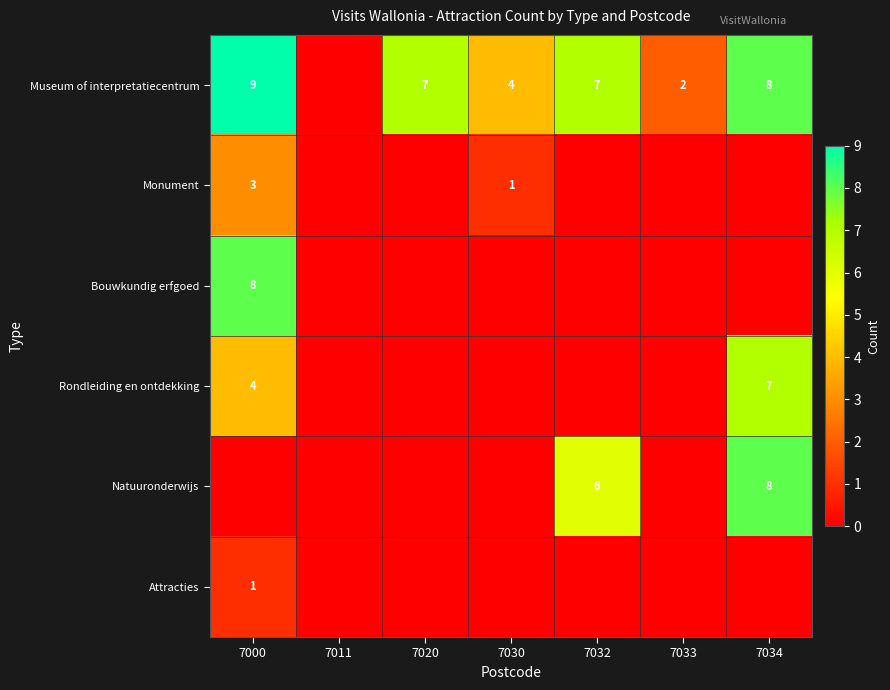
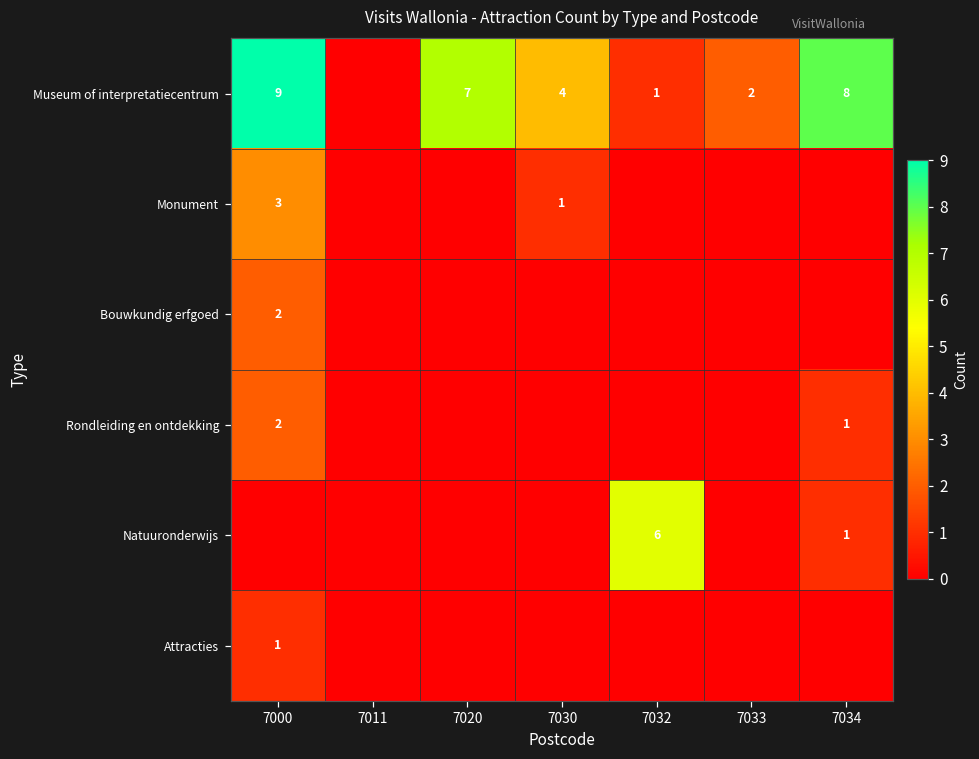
Museum of interpretatiecentrum, 7032: 7 -> 1
Bouwkundig erfgoed, 7000: 8 -> 2
Rondleiding en ontdekking, 7000: 4 -> 2
Rondleiding en ontdekking, 7034: 7 -> 1
Natuuronderwijs, 7034: 8 -> 1
